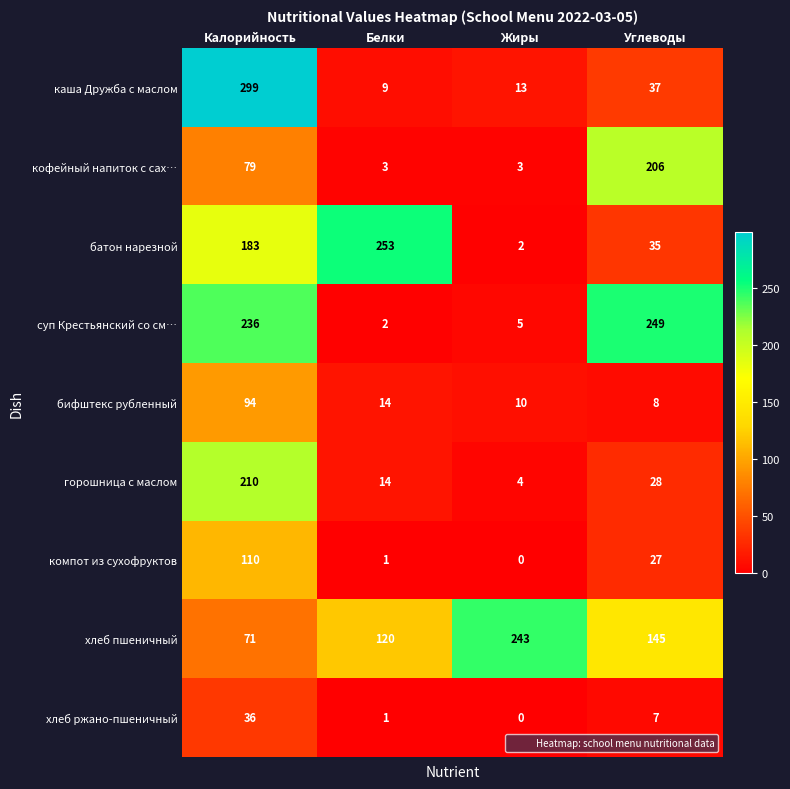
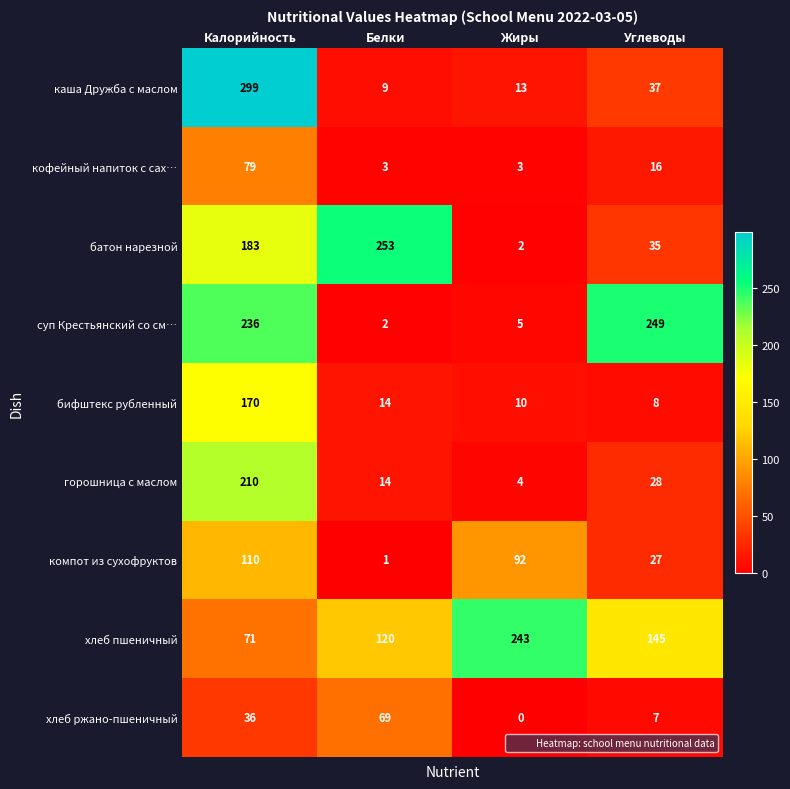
кофейный напиток с сах…, Углеводы: 206 -> 16
бифштекс рубленный, Калорийность: 94 -> 170
компот из сухофруктов, Жиры: 0 -> 92
хлеб ржано-пшеничный, Белки: 1 -> 69
